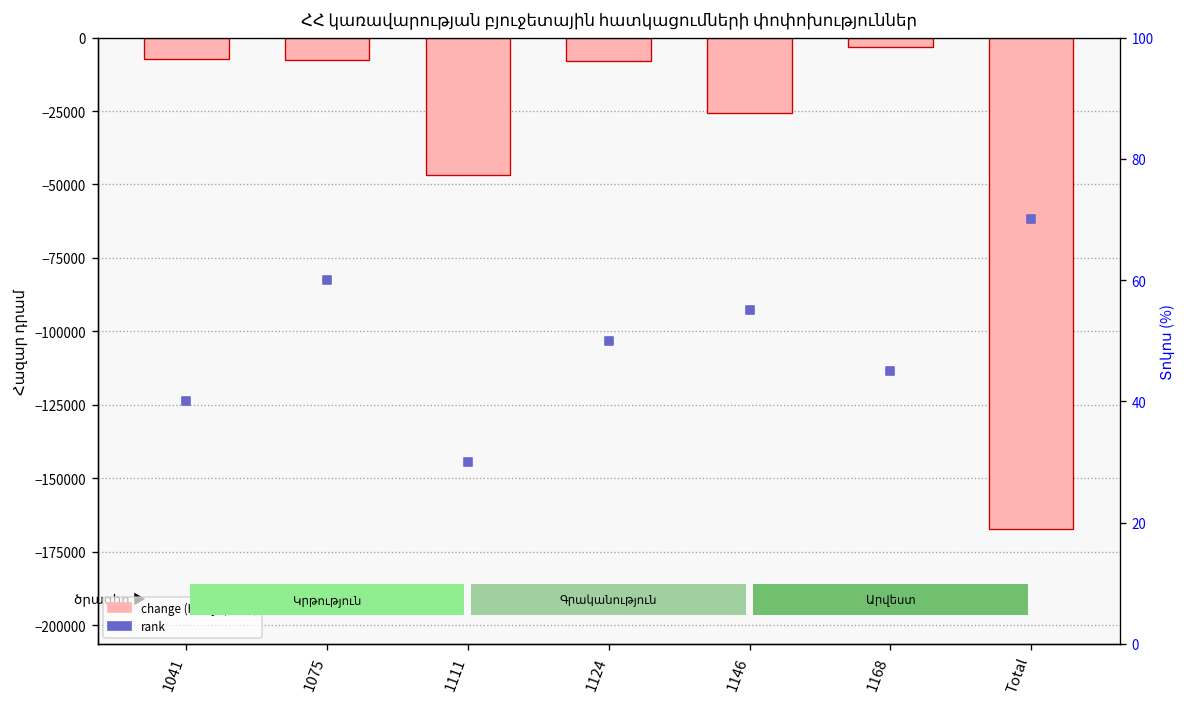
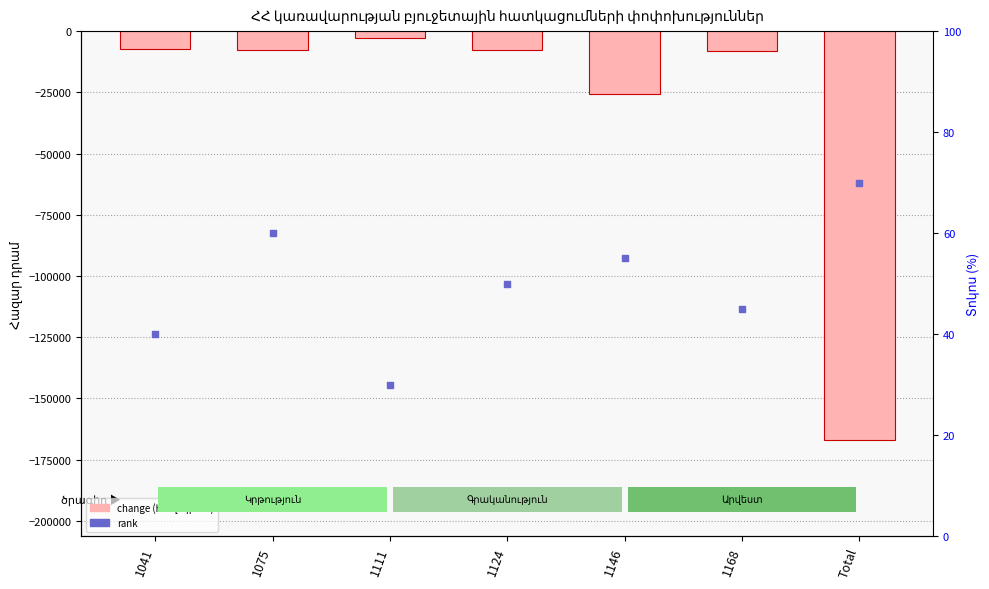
change (հազ. դրամ), 1111: -47000 -> -3000
change (հազ. դրամ), 1168: -3000 -> -8000
